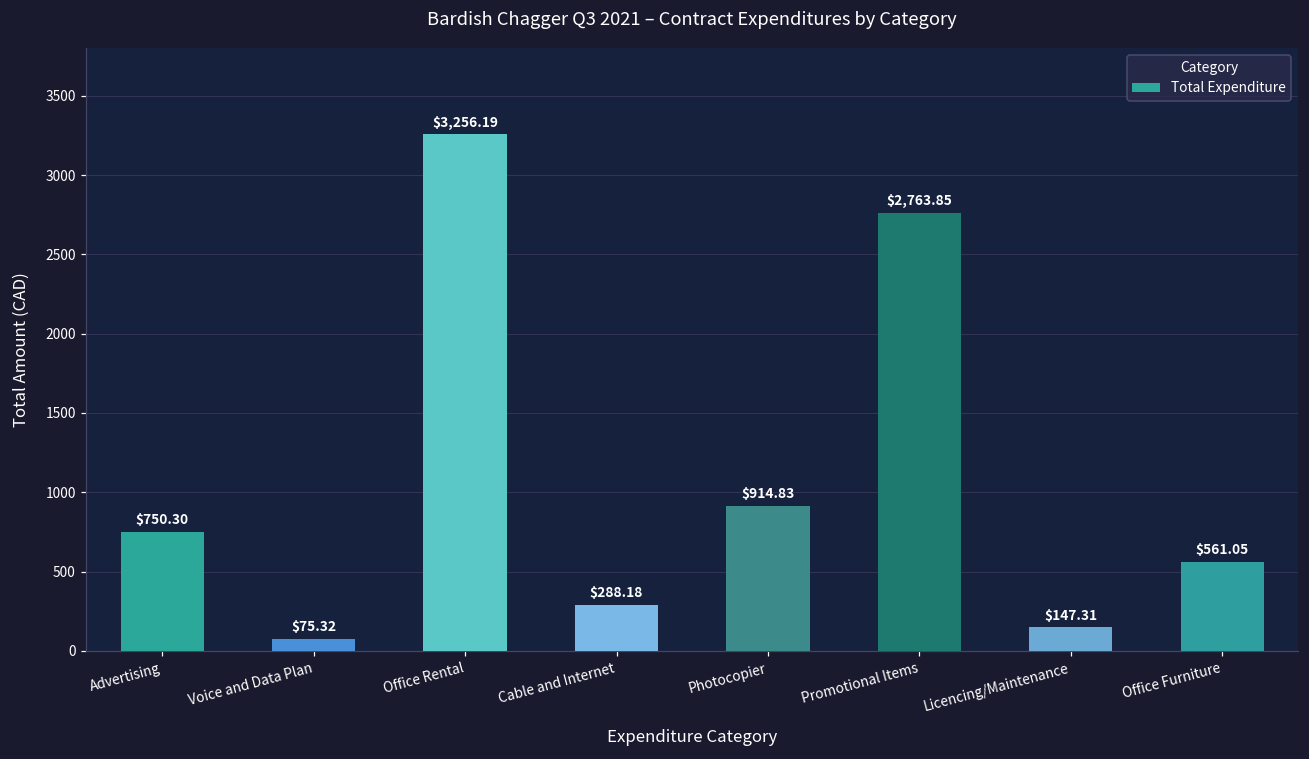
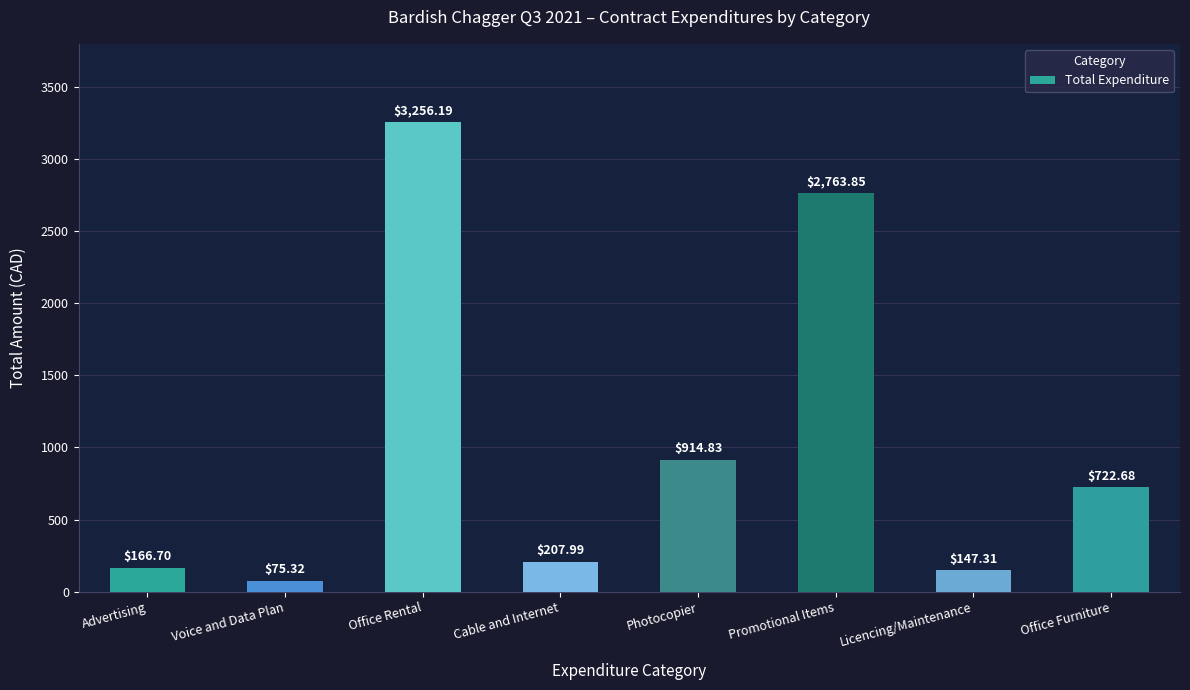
Advertising: $750.30 -> $166.70
Cable and Internet: $288.18 -> $207.99
Office Furniture: $561.05 -> $722.68
